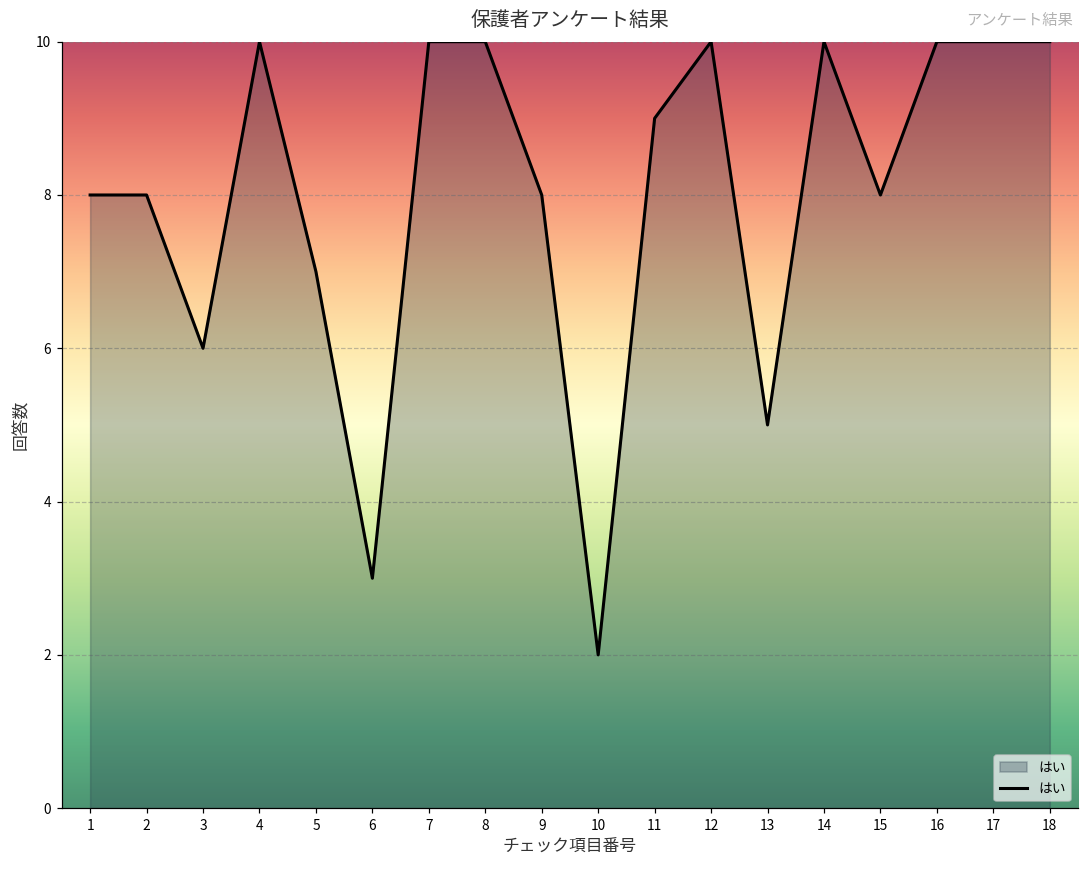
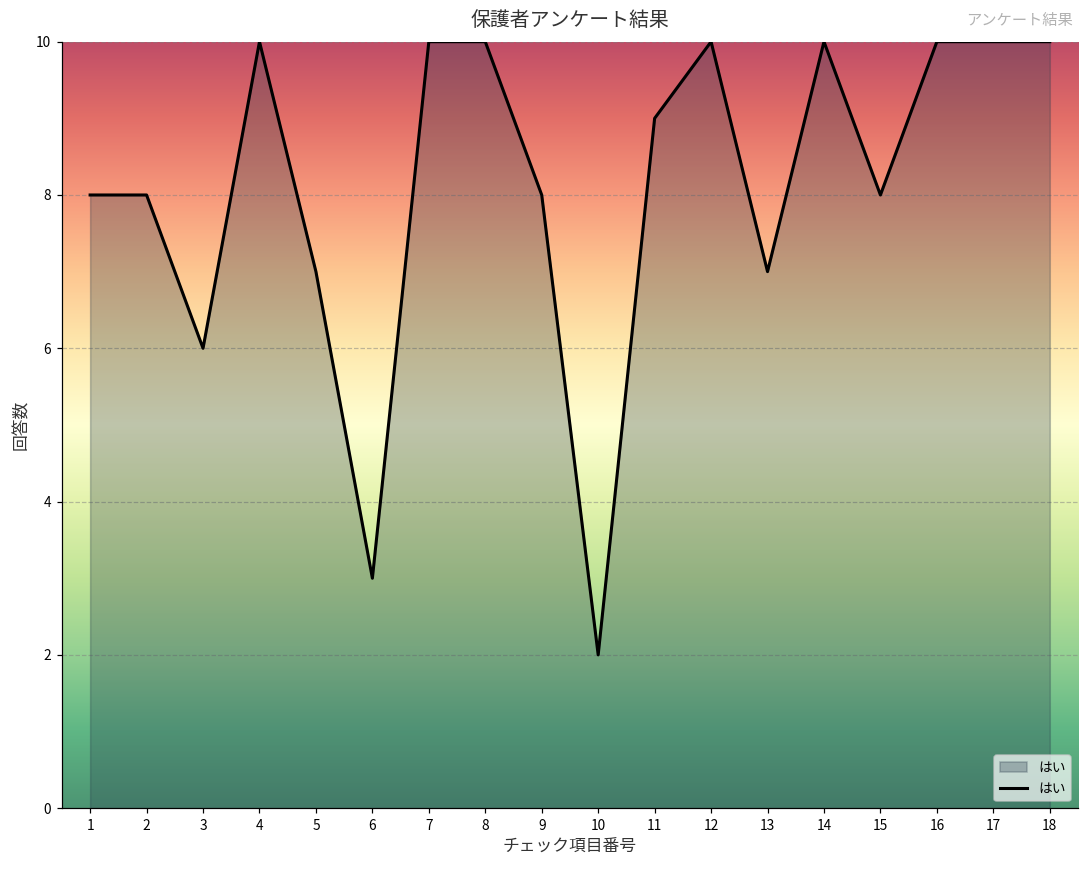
13: 5 -> 7
